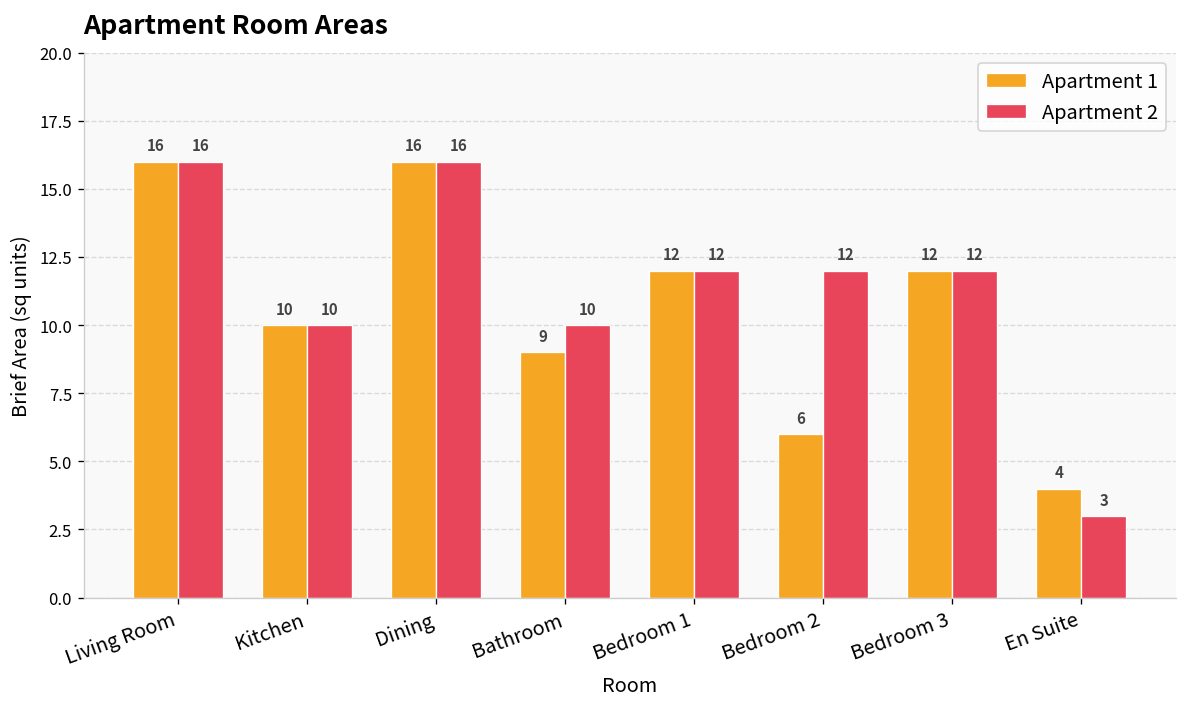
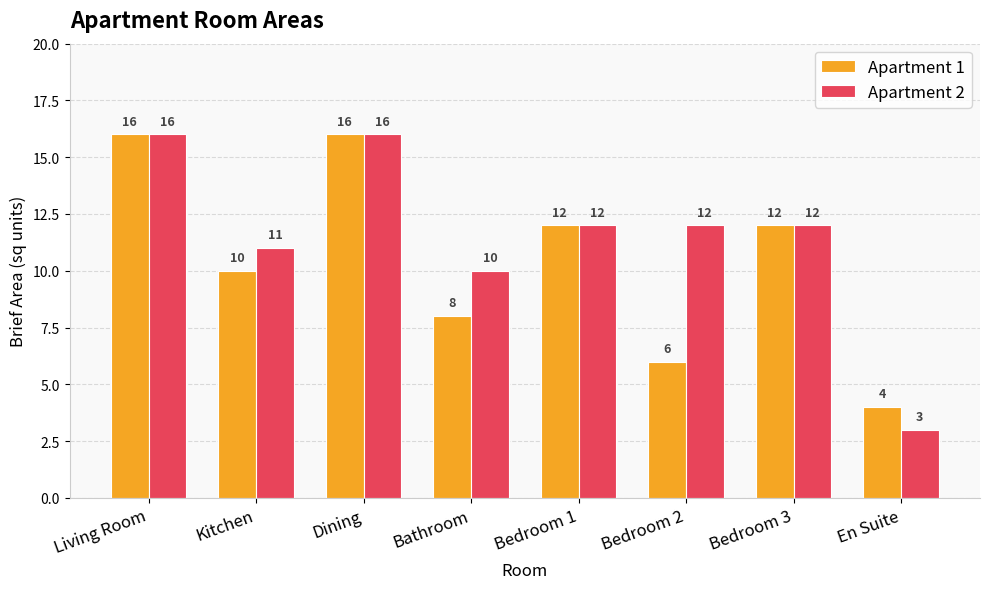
Apartment 2, Kitchen: 10 -> 11
Apartment 1, Bathroom: 9 -> 8
